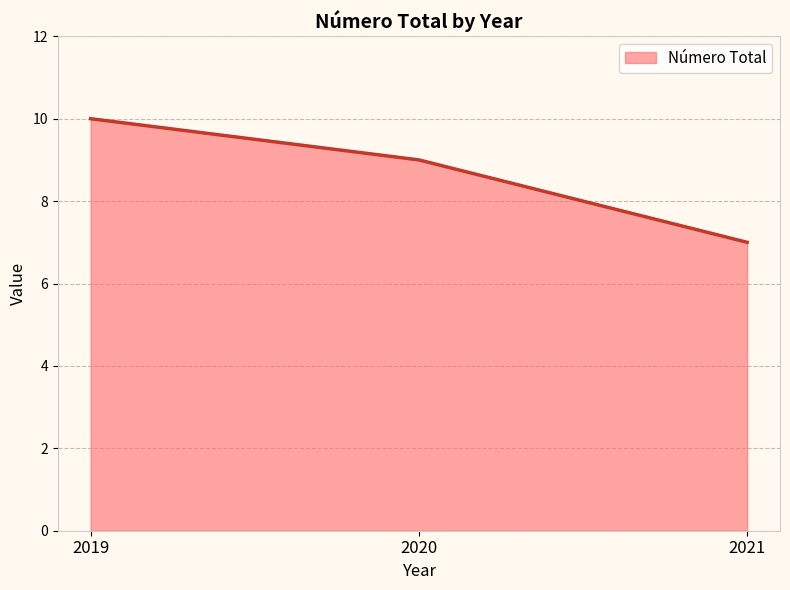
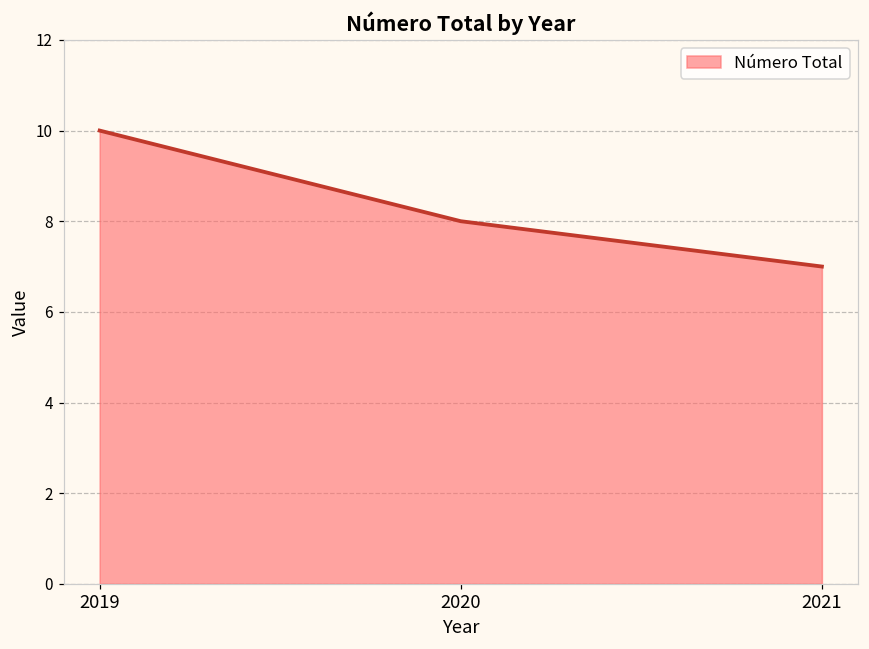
2020: 9 -> 8
